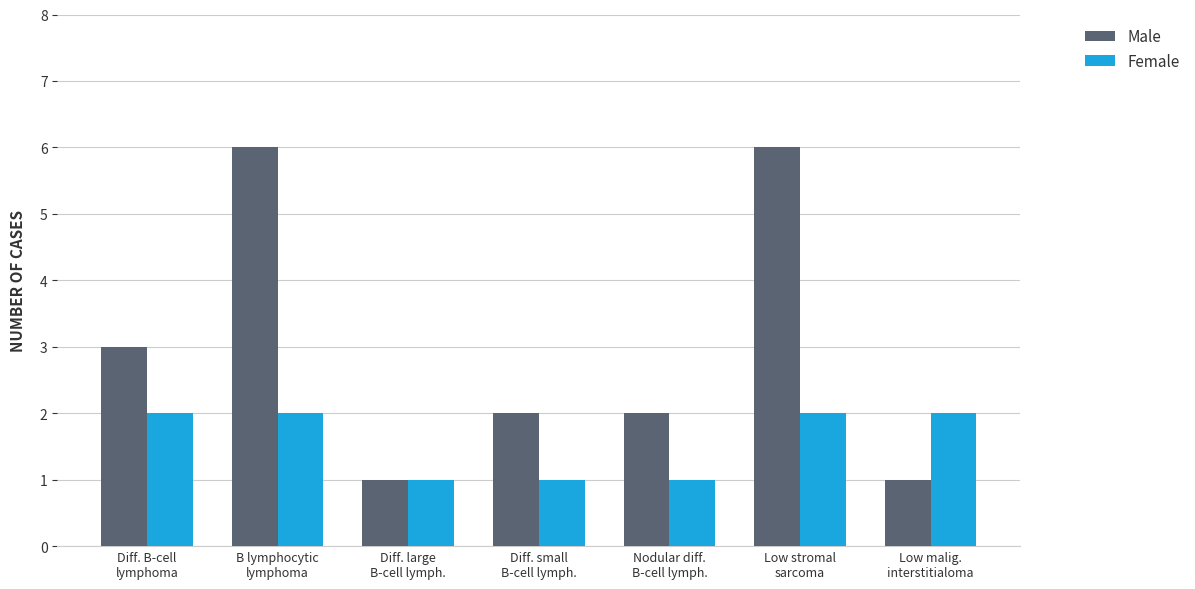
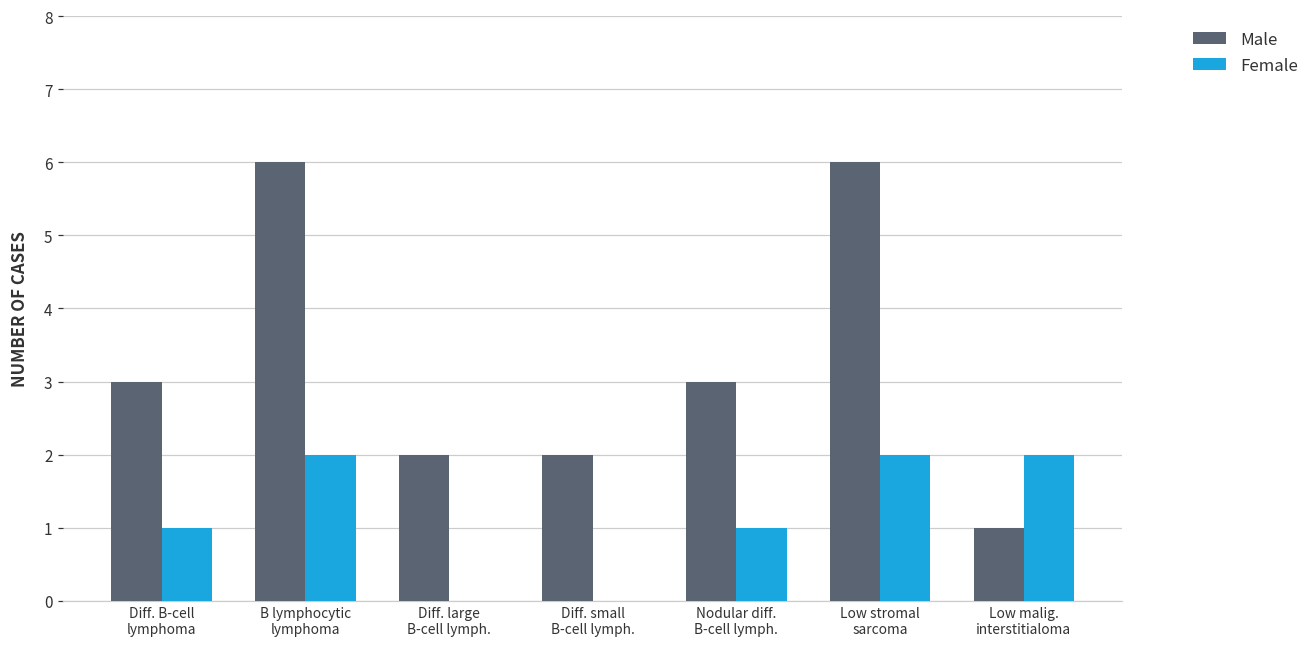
Female, Diff. B-cell lymphoma: 2 -> 1
Male, Diff. large B-cell lymph.: 1 -> 2
Female, Diff. large B-cell lymph.: 1 -> 0
Female, Diff. small B-cell lymph.: 1 -> 0
Male, Nodular diff. B-cell lymph.: 2 -> 3
